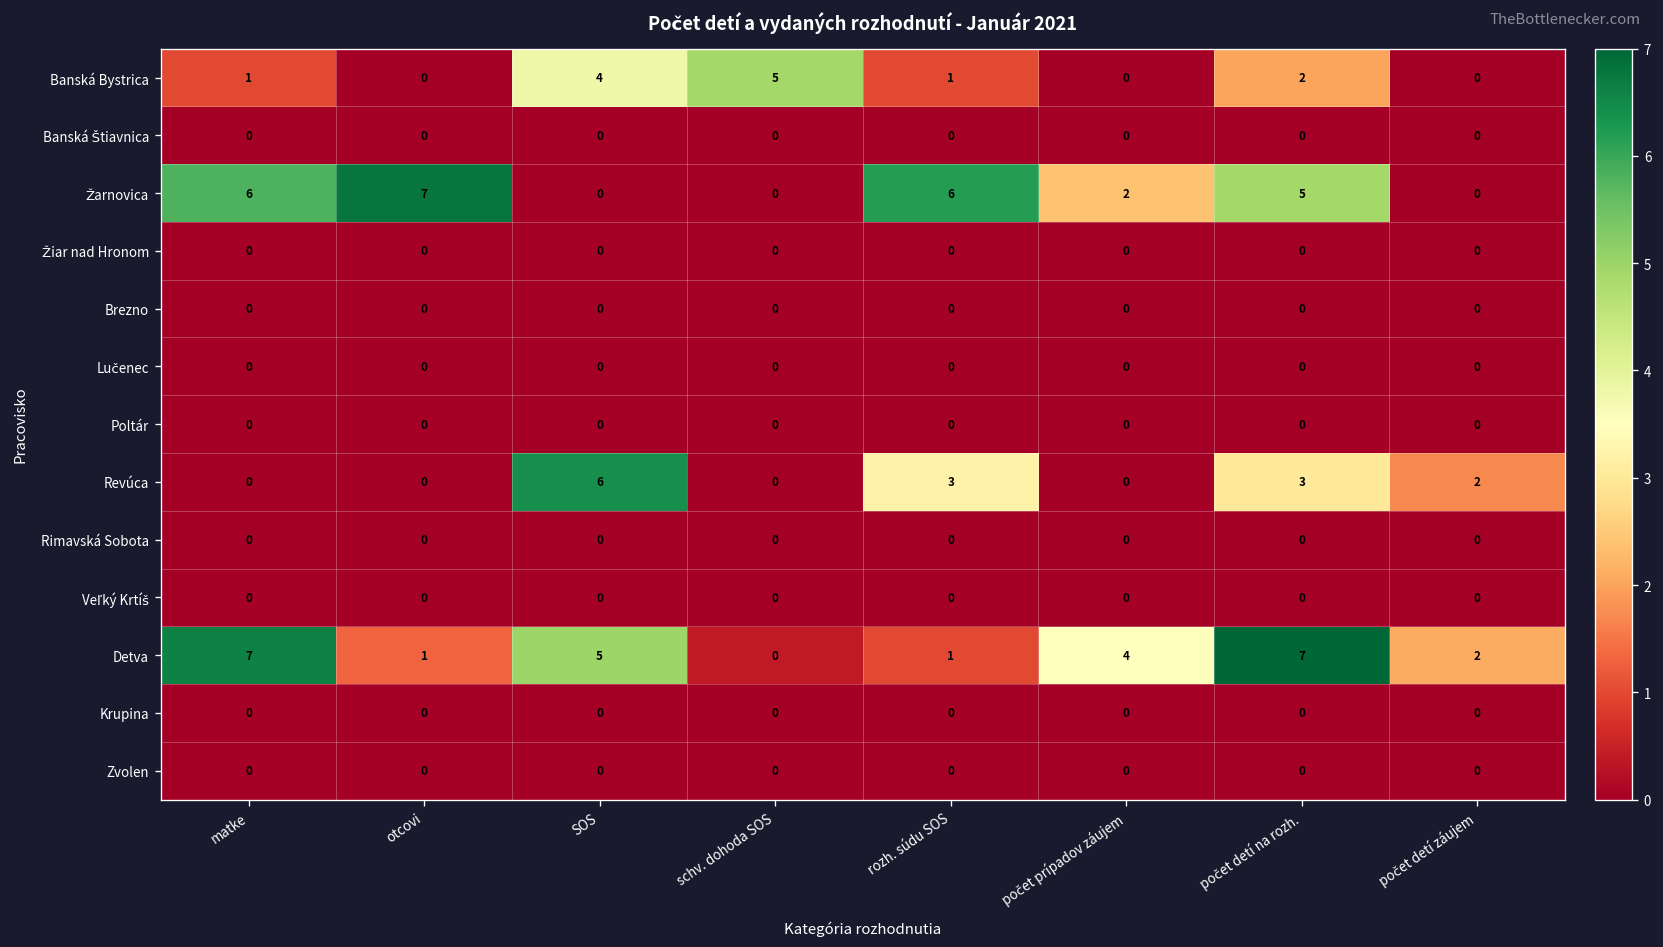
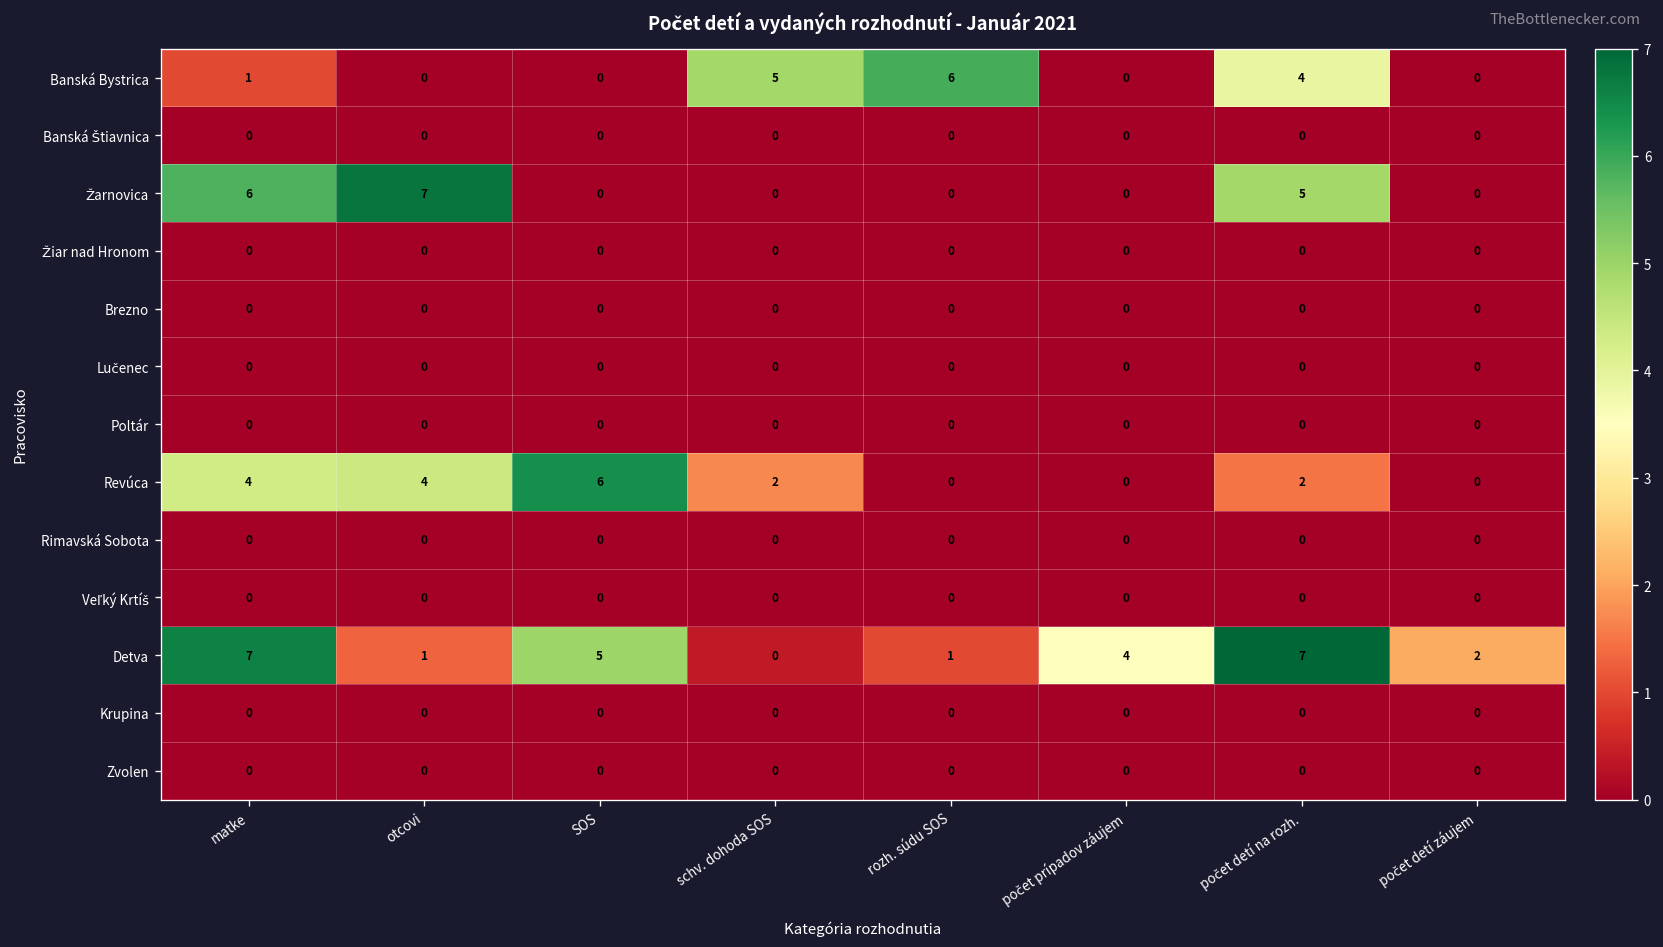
Banská Bystrica, SOS: 4 -> 0
Banská Bystrica, rozh. súdu SOS: 1 -> 6
Banská Bystrica, počet detí na rozh.: 2 -> 4
Žarnovica, rozh. súdu SOS: 6 -> 0
Žarnovica, počet prípadov záujem: 2 -> 0
Revúca, matke: 0 -> 4
Revúca, otcovi: 0 -> 4
Revúca, schv. dohoda SOS: 0 -> 2
Revúca, rozh. súdu SOS: 3 -> 0
Revúca, počet detí na rozh.: 3 -> 2
Revúca, počet detí záujem: 2 -> 0
